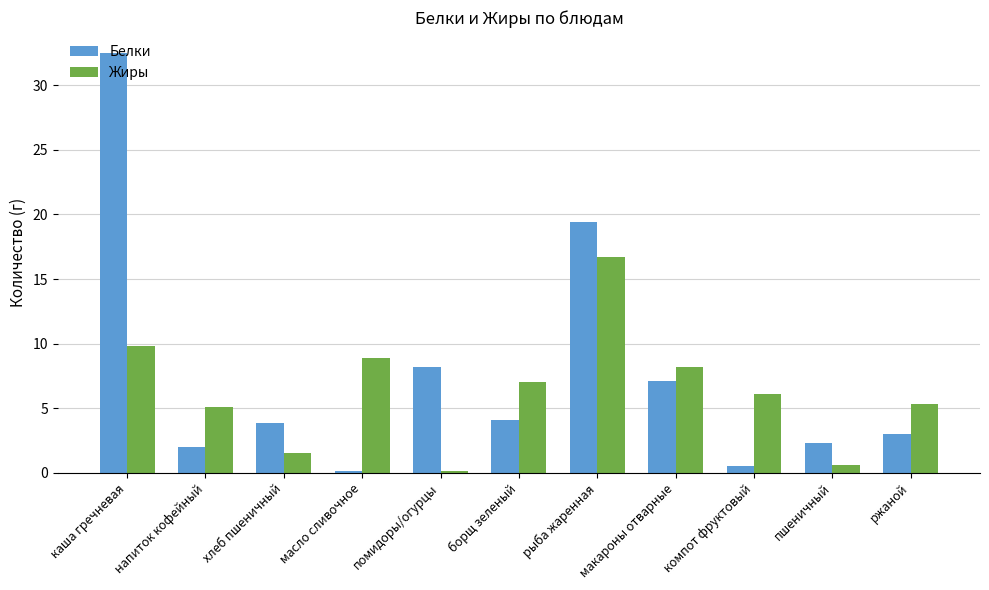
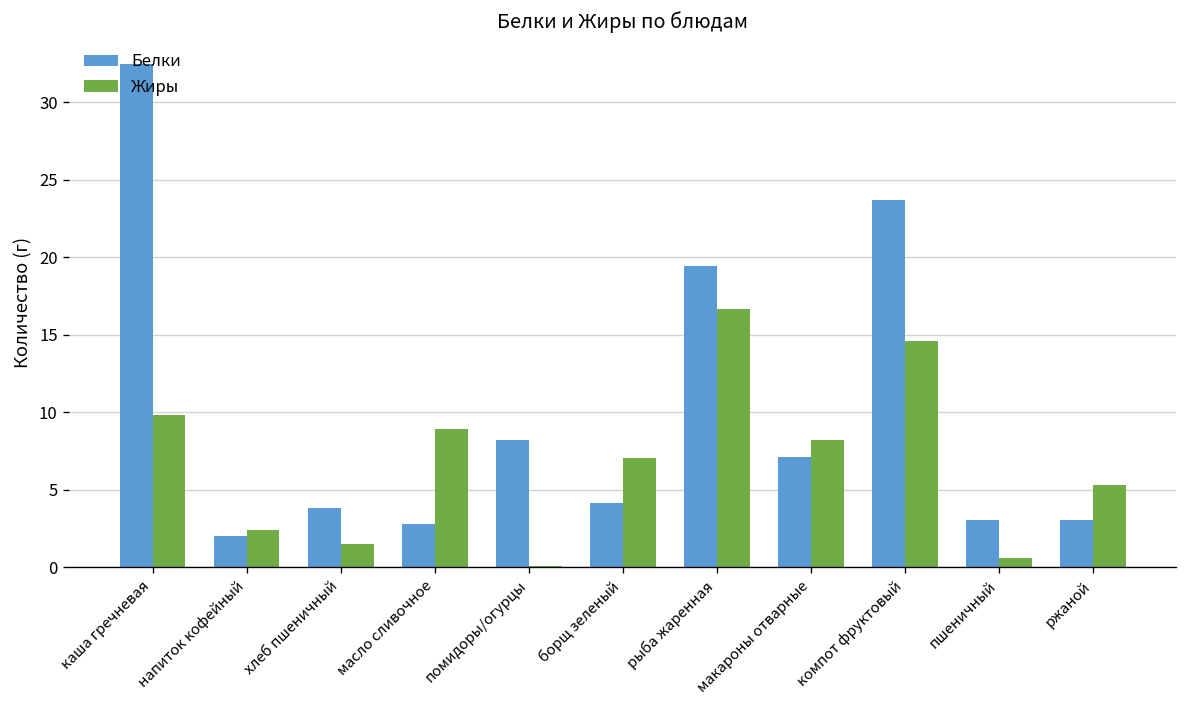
Жиры, напиток кофейный: 5.1 -> 2.4
Белки, масло сливочное: 0.1 -> 2.8
Белки, компот фруктовый: 0.6 -> 23.7
Жиры, компот фруктовый: 6.1 -> 14.6
Белки, пшеничный: 2.3 -> 3.0
